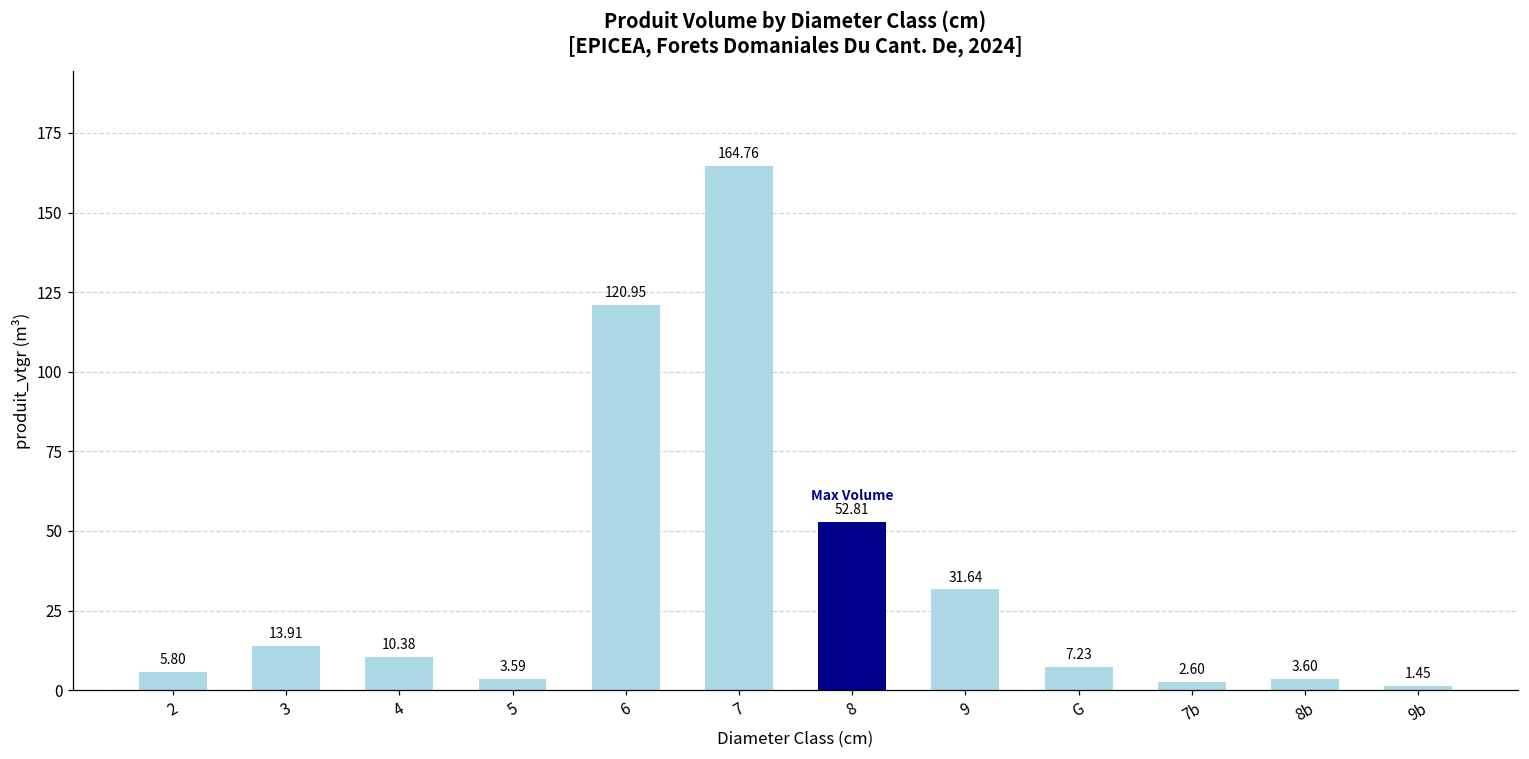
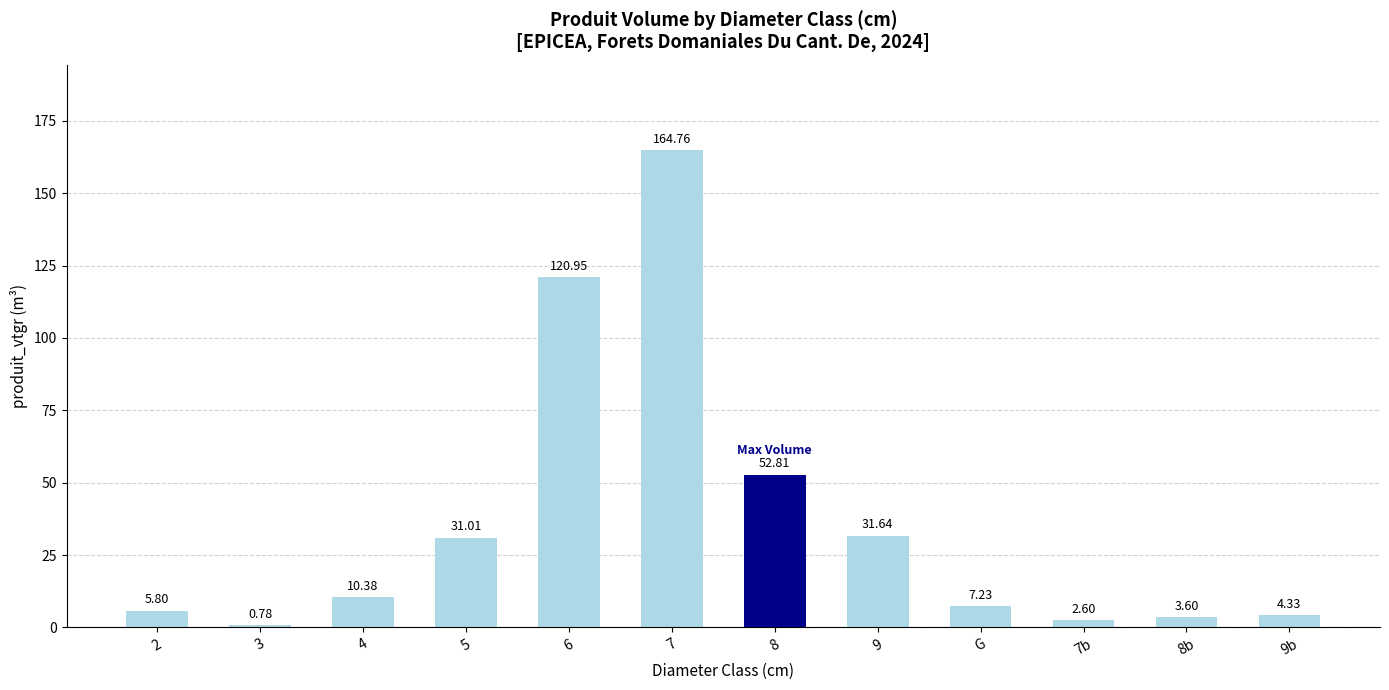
3: 13.91 -> 0.78
5: 3.59 -> 31.01
9b: 1.45 -> 4.33
